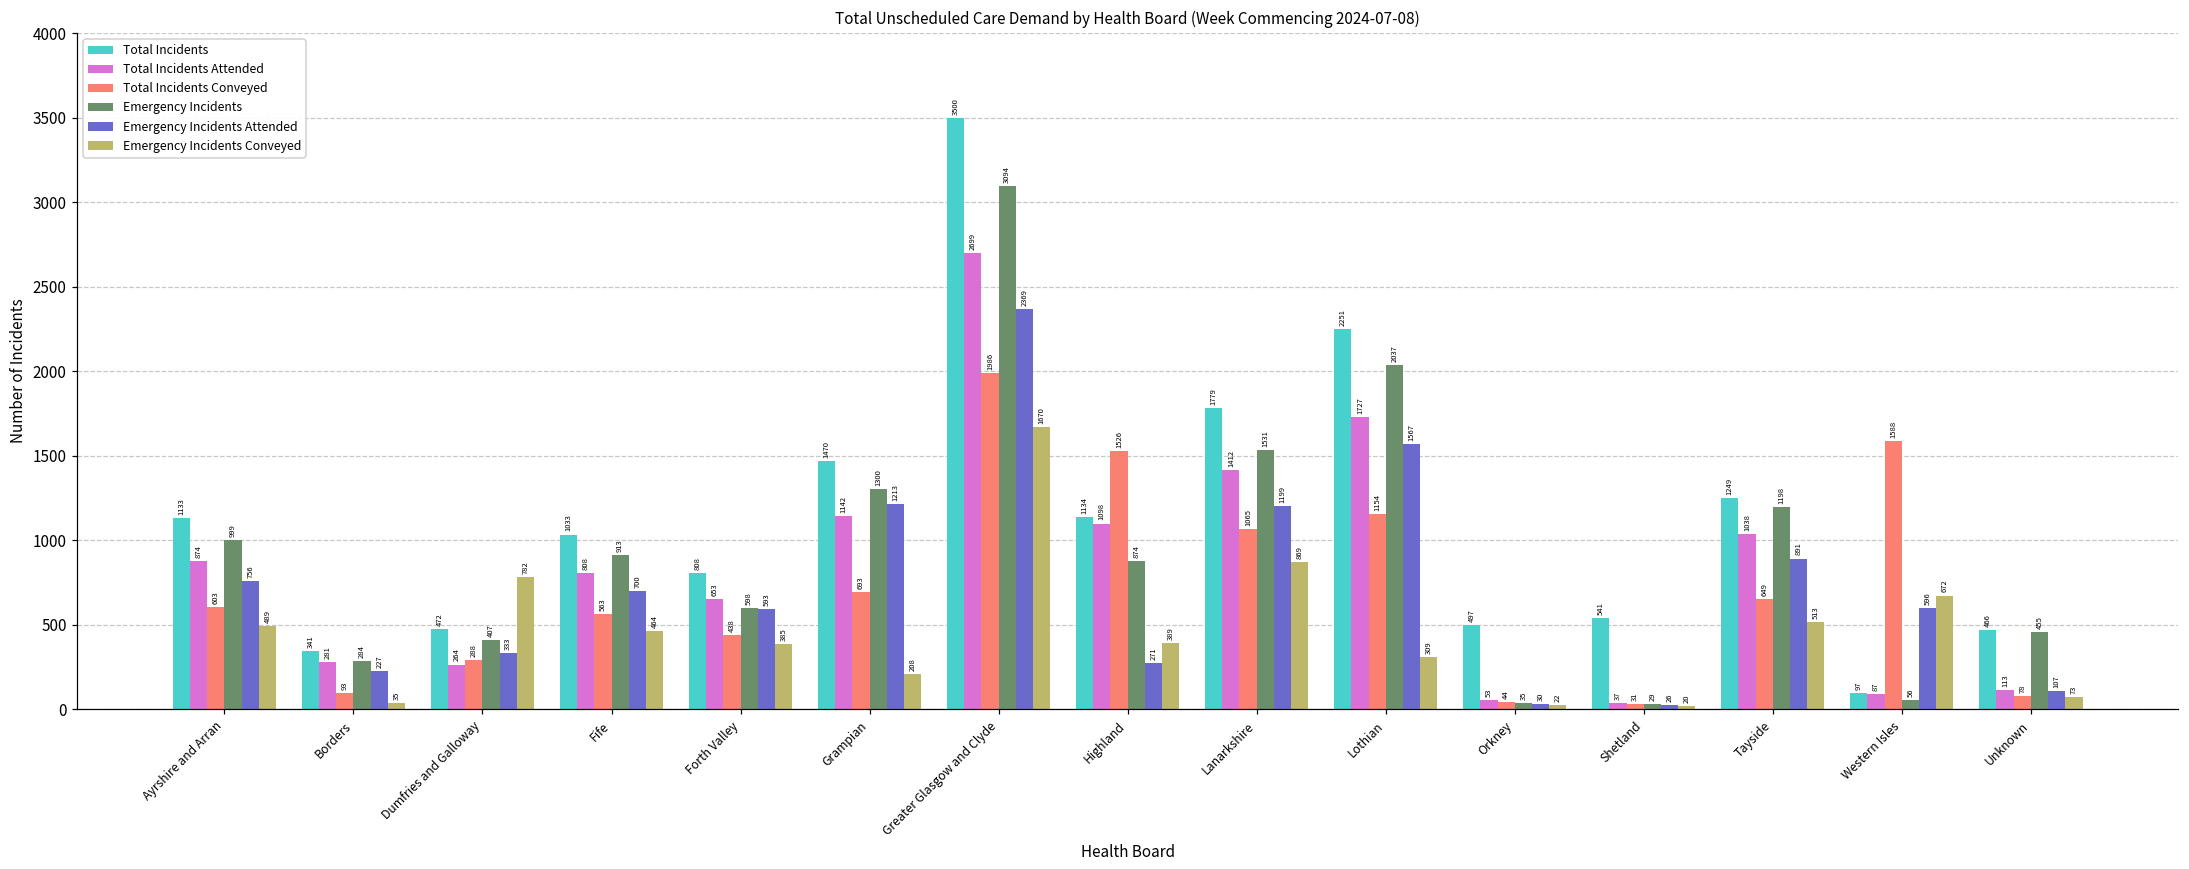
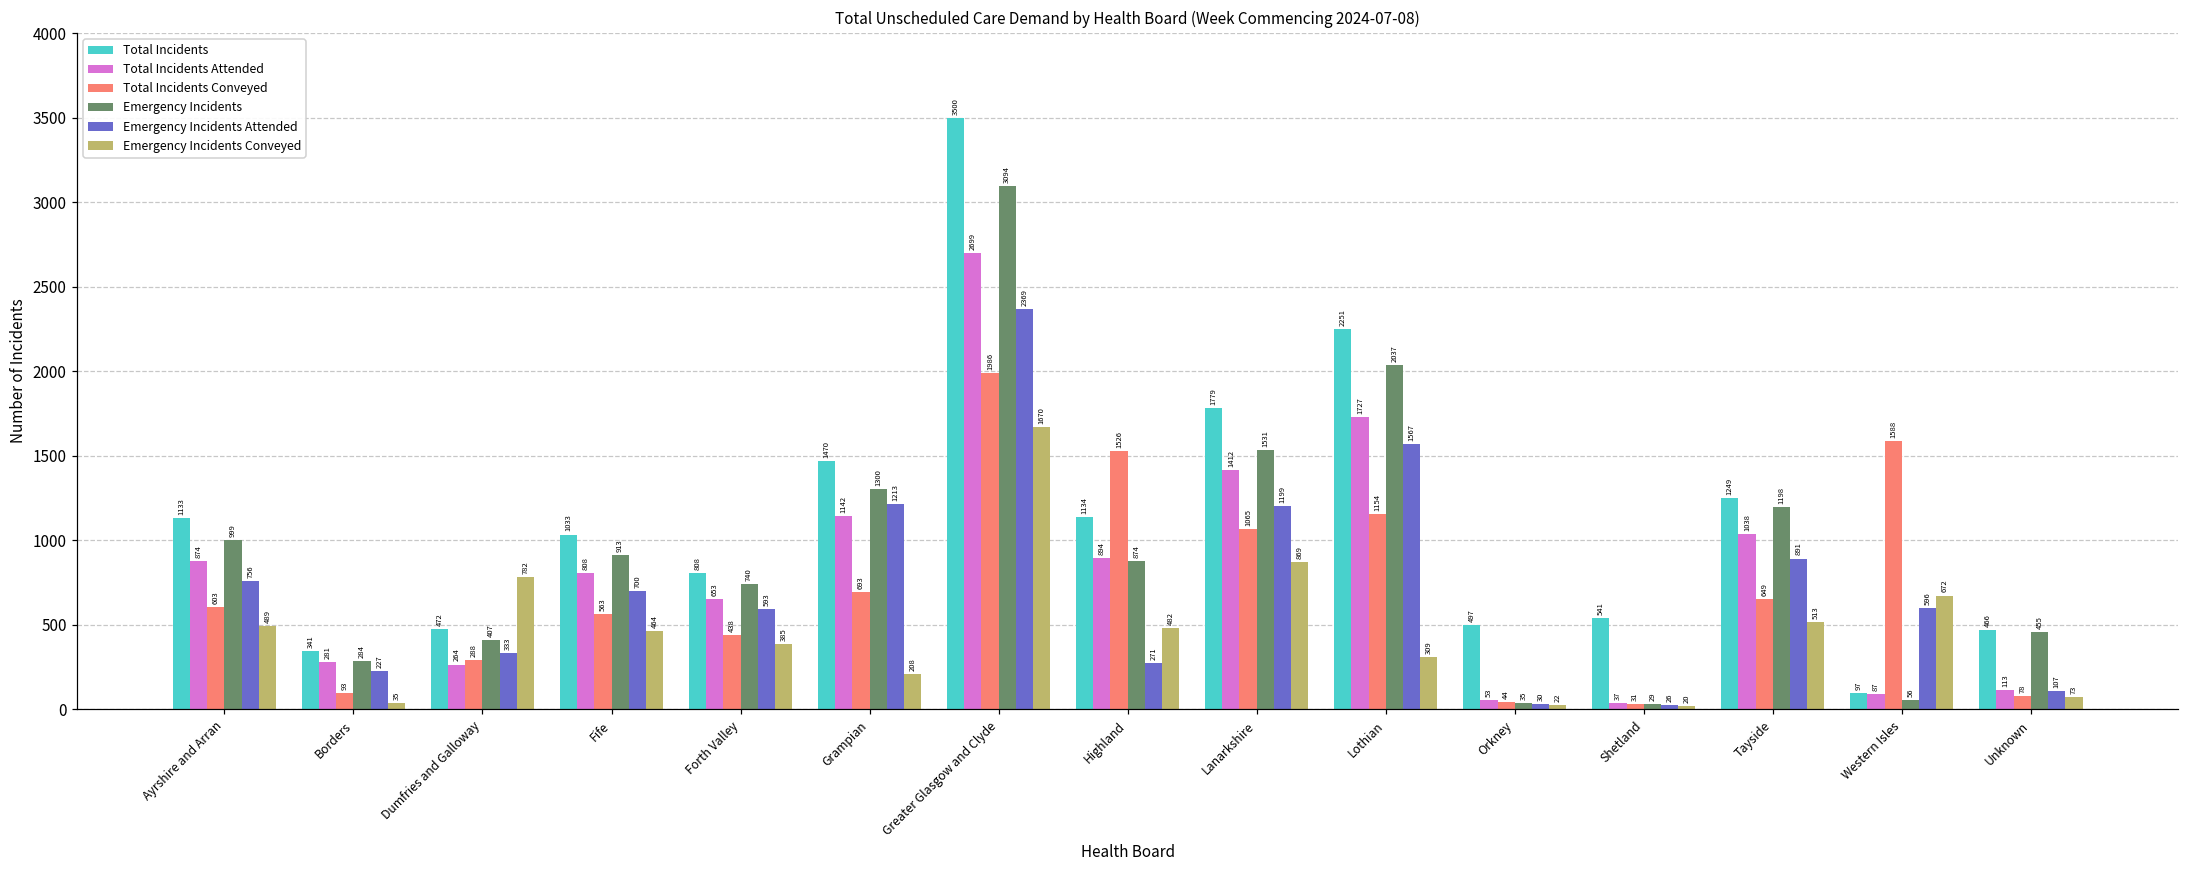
Emergency Incidents, Forth Valley: 598 -> 740
Total Incidents Attended, Highland: 1098 -> 894
Emergency Incidents Conveyed, Highland: 389 -> 482
